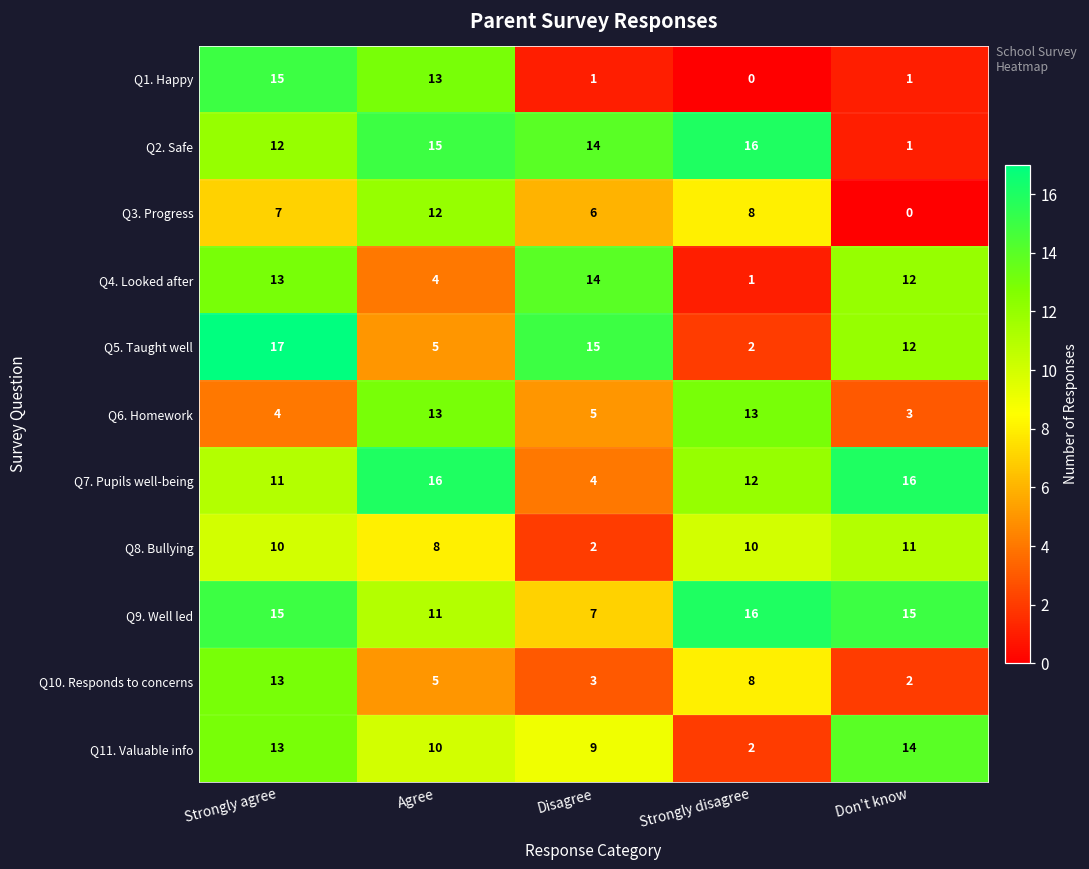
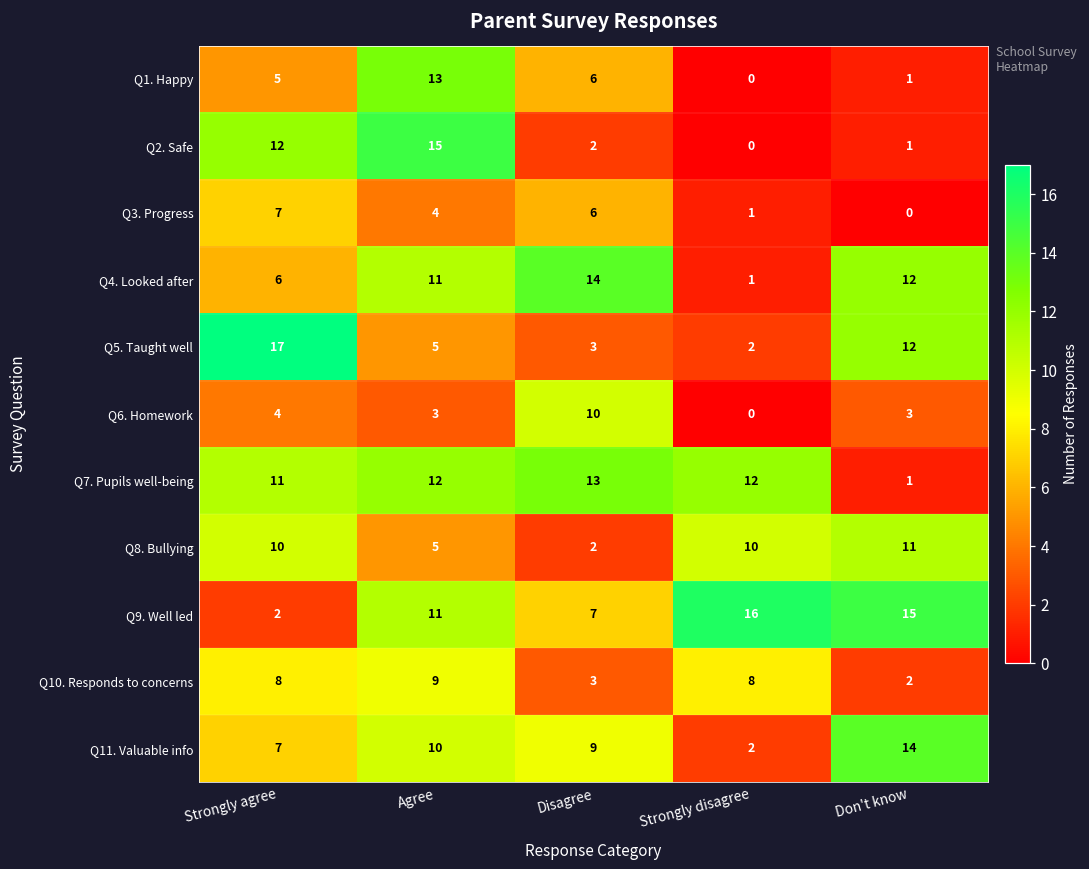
Q1. Happy, Strongly agree: 15 -> 5
Q1. Happy, Disagree: 1 -> 6
Q2. Safe, Disagree: 14 -> 2
Q2. Safe, Strongly disagree: 16 -> 0
Q3. Progress, Agree: 12 -> 4
Q3. Progress, Strongly disagree: 8 -> 1
Q4. Looked after, Strongly agree: 13 -> 6
Q4. Looked after, Agree: 4 -> 11
Q5. Taught well, Disagree: 15 -> 3
Q6. Homework, Agree: 13 -> 3
Q6. Homework, Disagree: 5 -> 10
Q6. Homework, Strongly disagree: 13 -> 0
Q7. Pupils well-being, Agree: 16 -> 12
Q7. Pupils well-being, Disagree: 4 -> 13
Q7. Pupils well-being, Don't know: 16 -> 1
Q8. Bullying, Agree: 8 -> 5
Q9. Well led, Strongly agree: 15 -> 2
Q10. Responds to concerns, Strongly agree: 13 -> 8
Q10. Responds to concerns, Agree: 5 -> 9
Q11. Valuable info, Strongly agree: 13 -> 7
